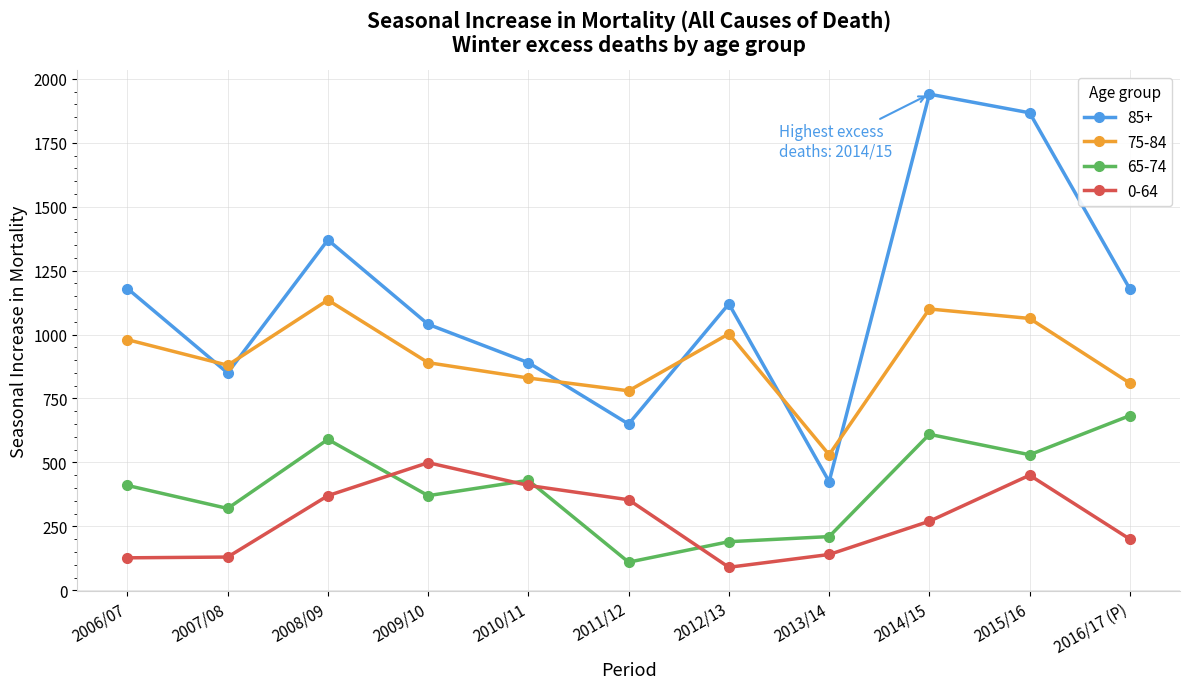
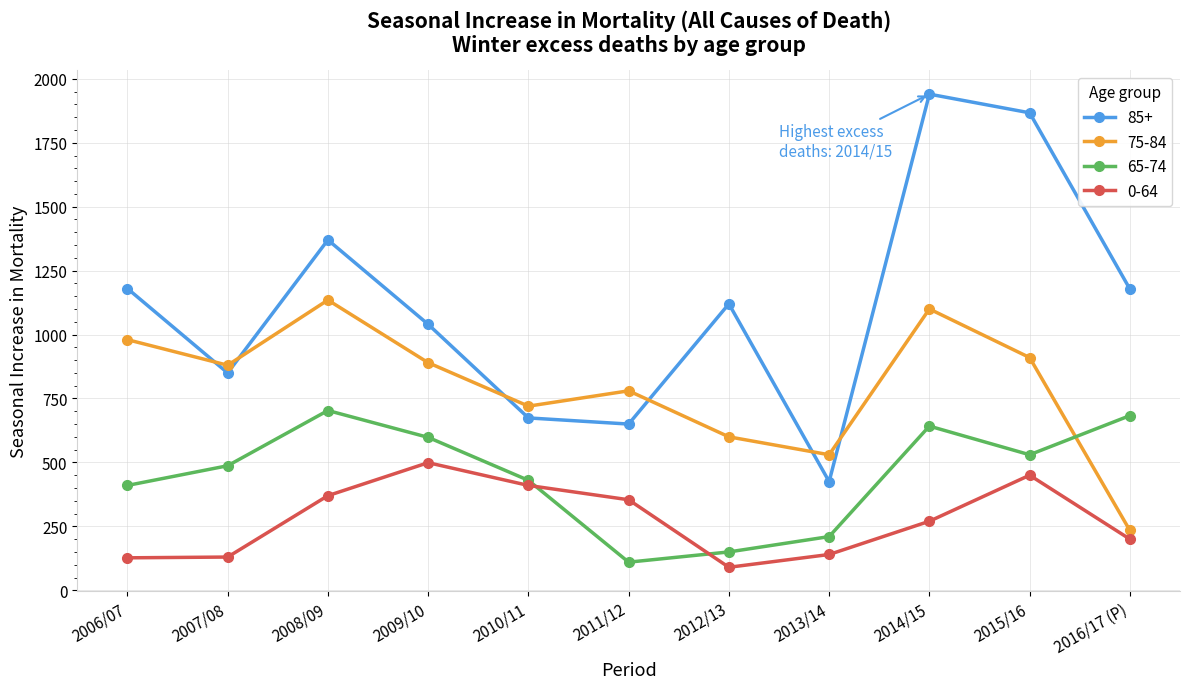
65-74, 2007/08: 320 -> 490
65-74, 2008/09: 590 -> 700
65-74, 2009/10: 370 -> 600
85+, 2010/11: 890 -> 670
75-84, 2010/11: 830 -> 720
75-84, 2012/13: 1000 -> 600
65-74, 2012/13: 190 -> 150
65-74, 2014/15: 610 -> 640
75-84, 2015/16: 1060 -> 910
75-84, 2016/17 (P): 810 -> 230
